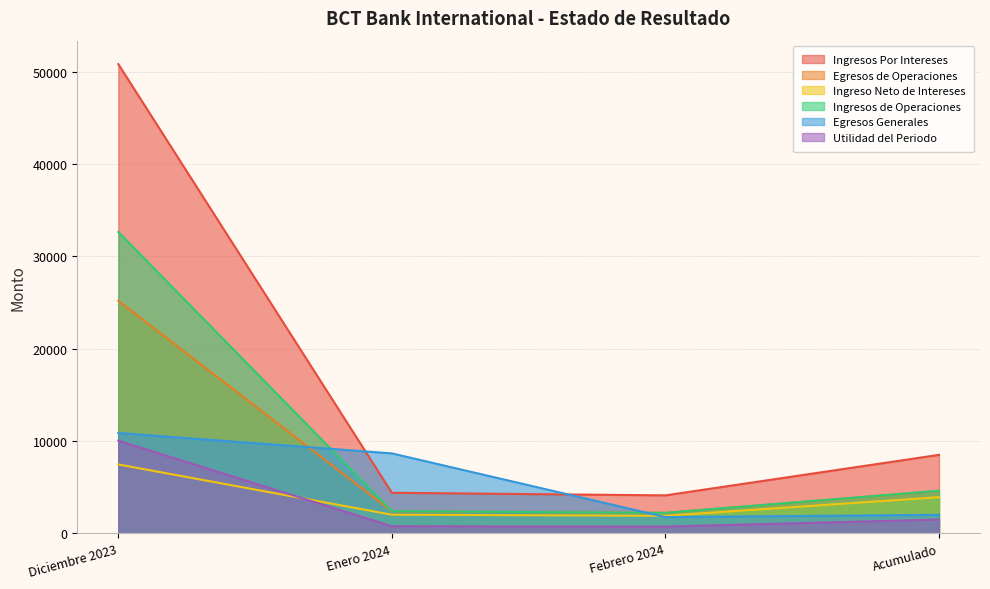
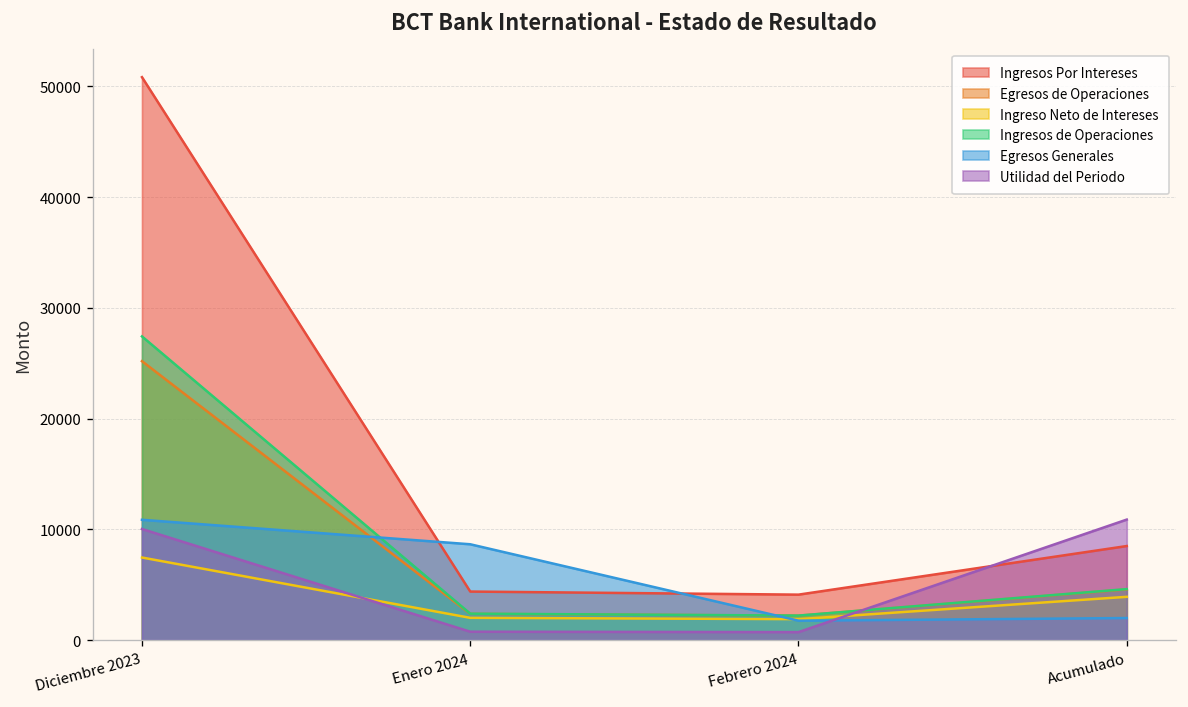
Ingresos de Operaciones, Diciembre 2023: 33000 -> 27000
Utilidad del Periodo, Acumulado: 1000 -> 11000
